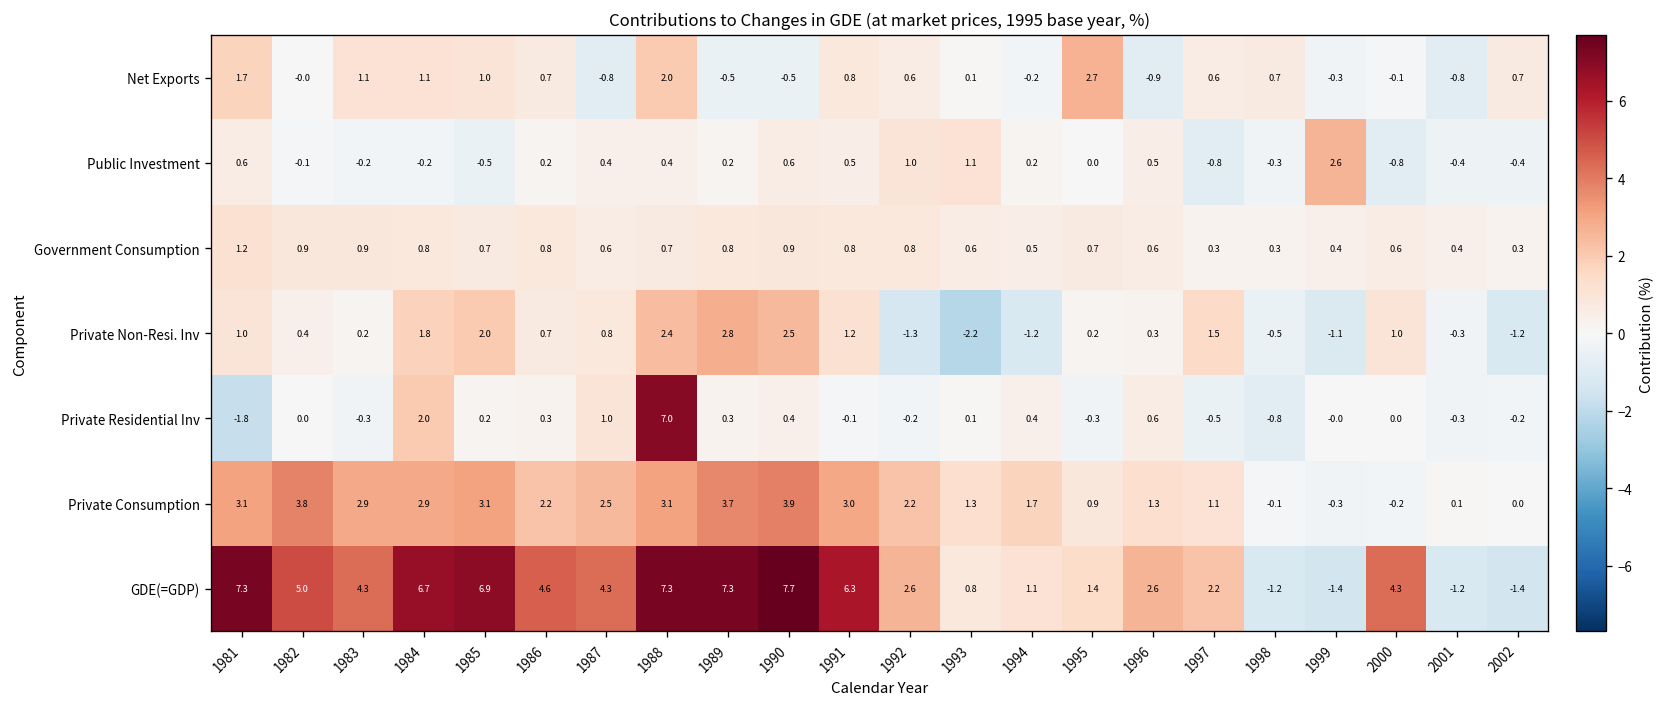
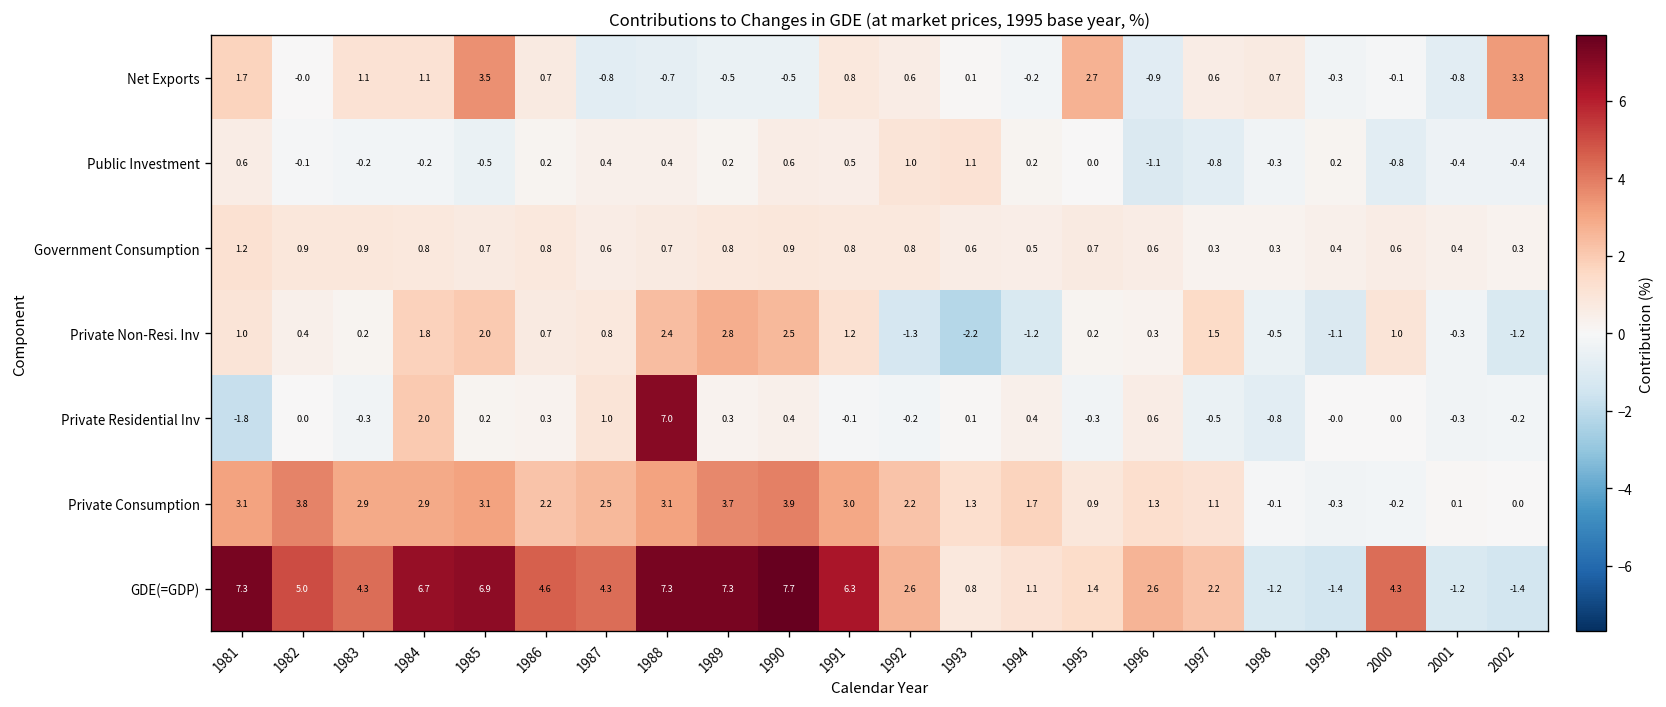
Net Exports, 1985: 1.0 -> 3.5
Net Exports, 1988: 2.0 -> -0.7
Net Exports, 2002: 0.7 -> 3.3
Public Investment, 1996: 0.5 -> -1.1
Public Investment, 1999: 2.6 -> 0.2
